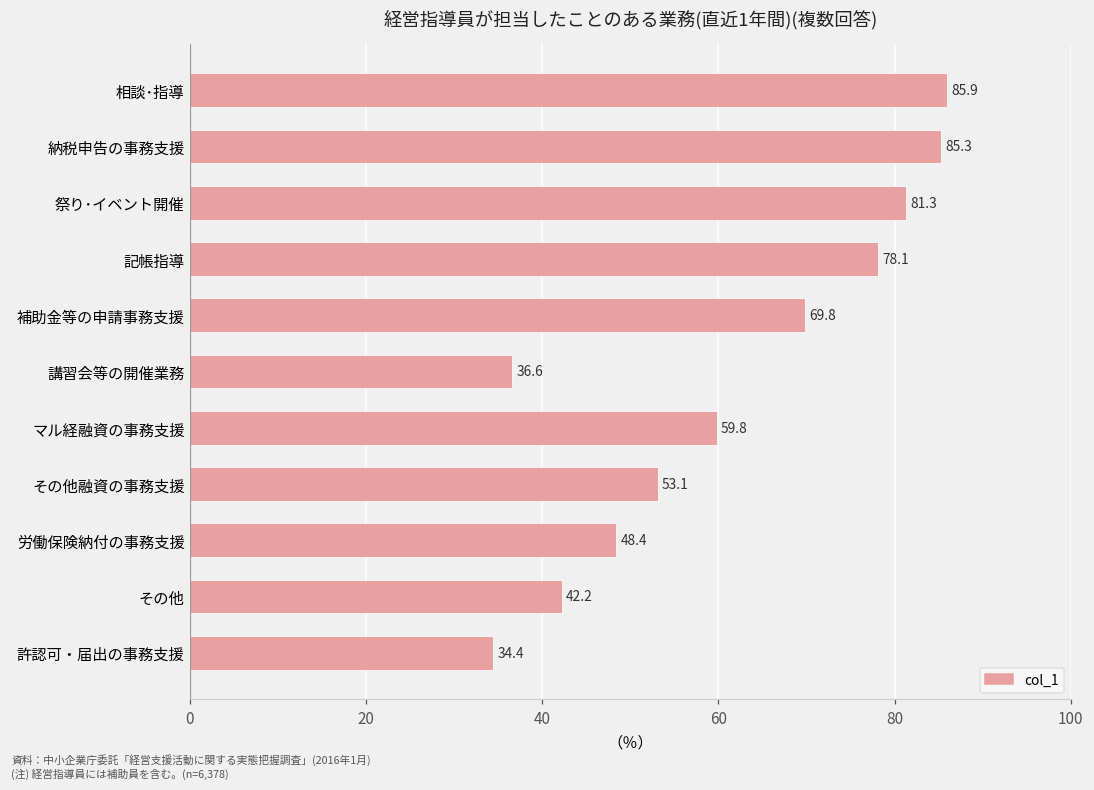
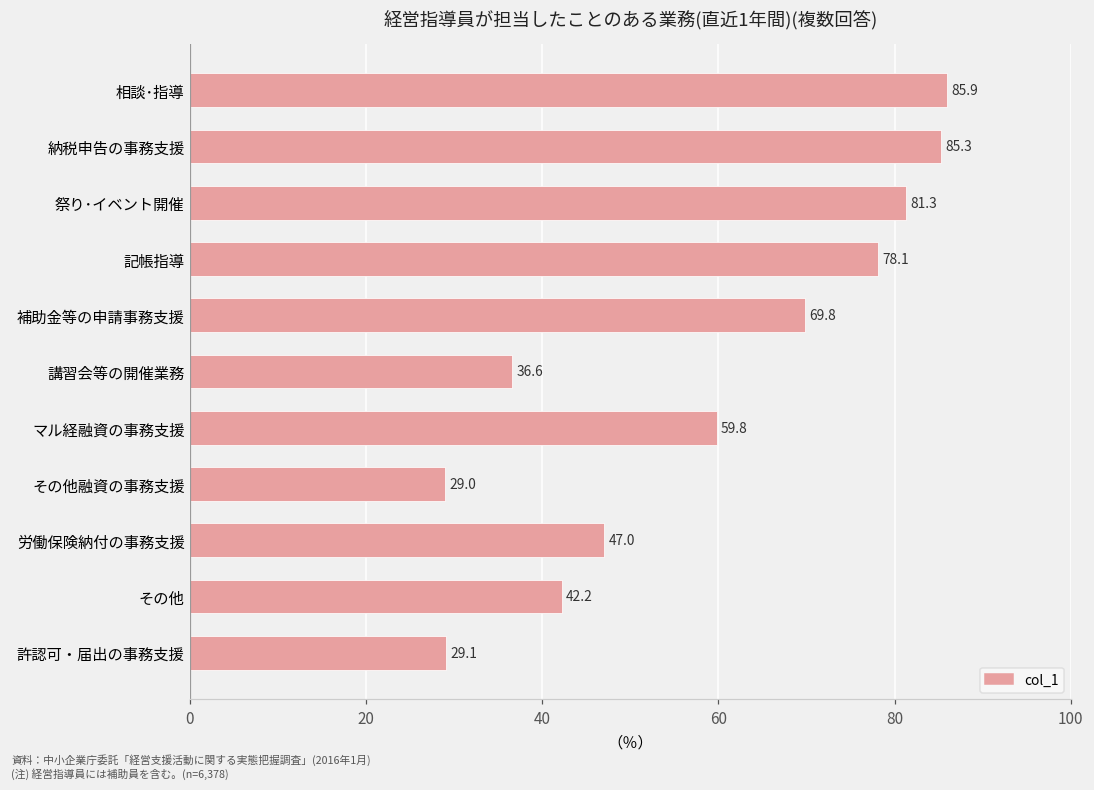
その他融資の事務支援: 53.1 -> 29.0
労働保険納付の事務支援: 48.4 -> 47.0
許認可・届出の事務支援: 34.4 -> 29.1
